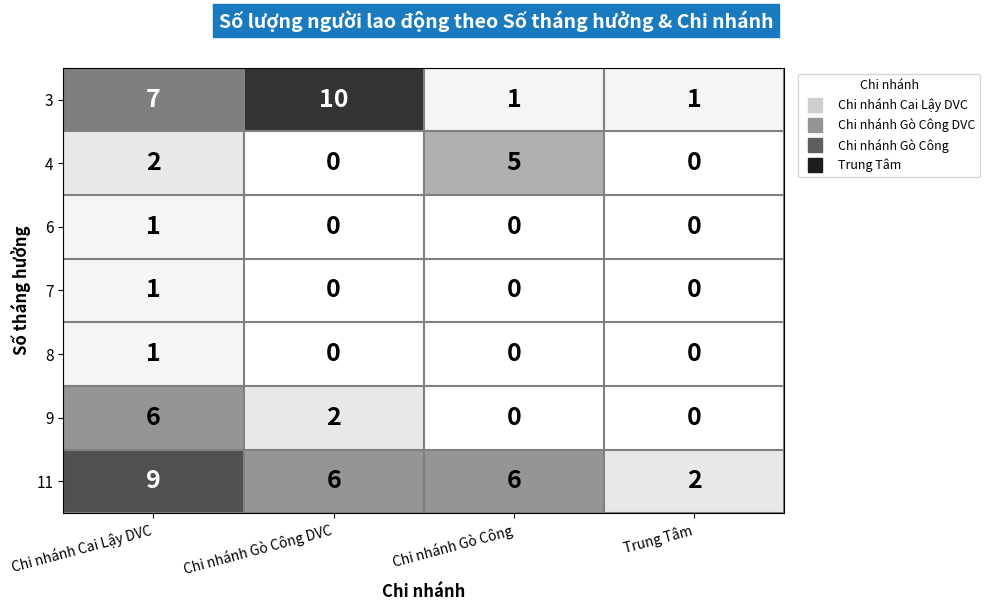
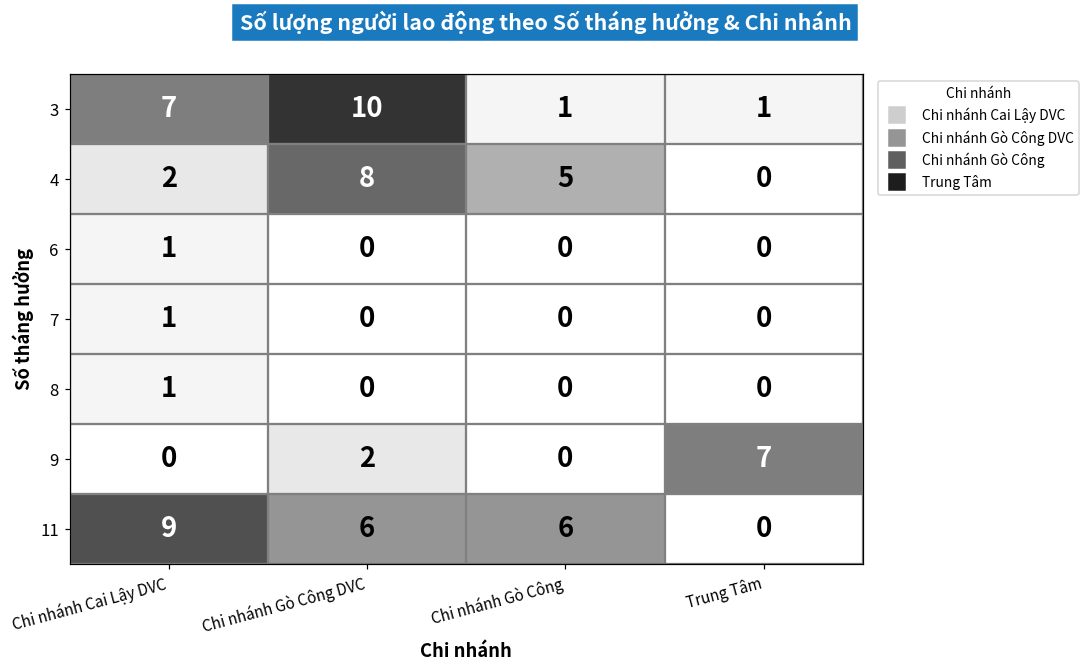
4, Chi nhánh Gò Công DVC: 0 -> 8
9, Chi nhánh Cai Lậy DVC: 6 -> 0
9, Trung Tâm: 0 -> 7
11, Trung Tâm: 2 -> 0
